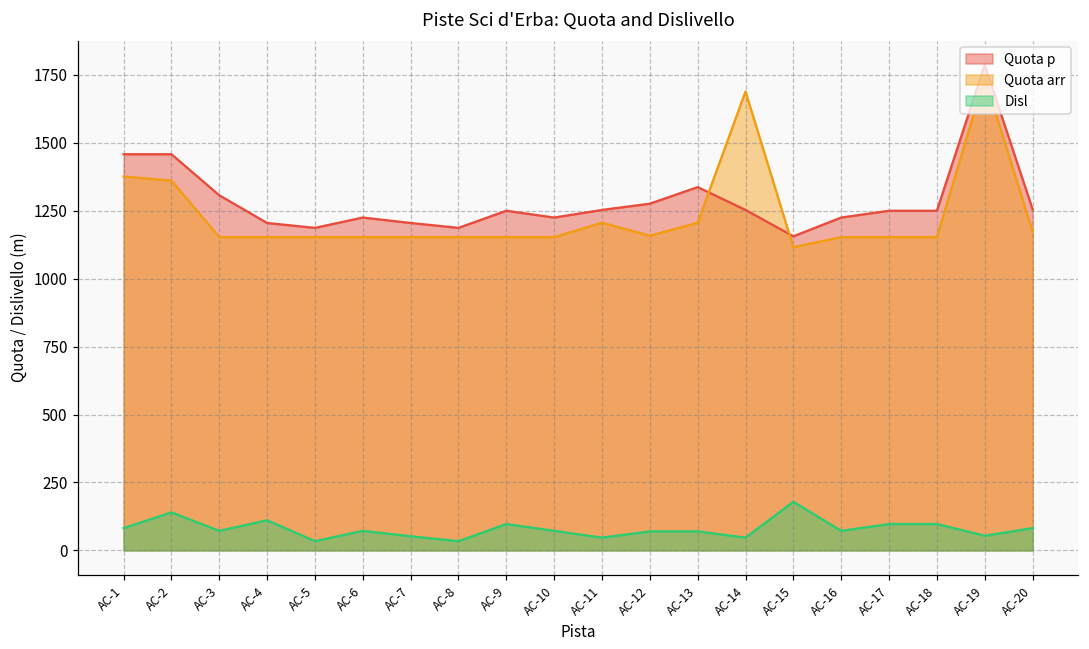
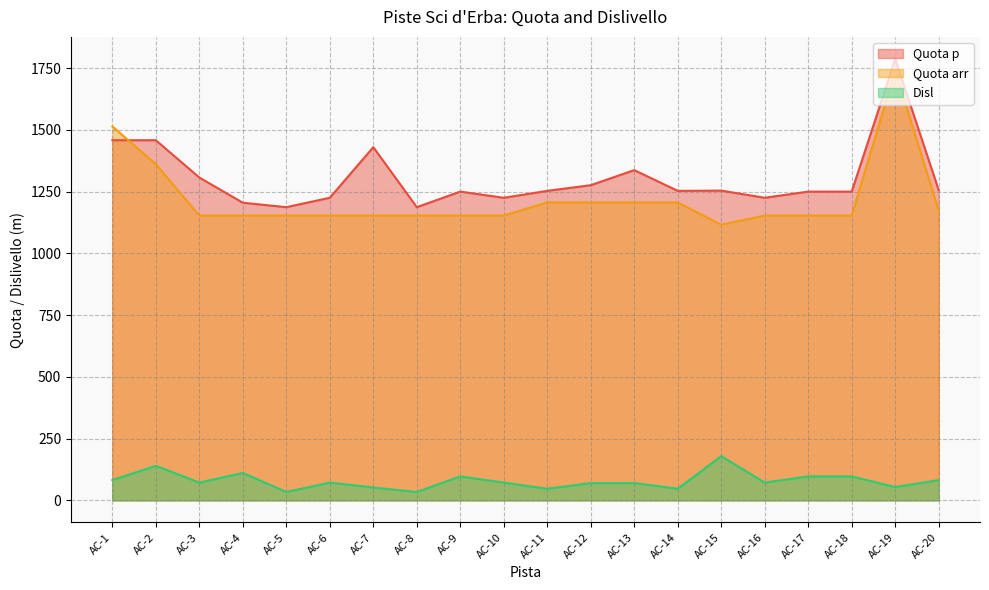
Quota arr, AC-1: 1380 -> 1510
Quota p, AC-7: 1210 -> 1430
Quota arr, AC-12: 1160 -> 1210
Quota arr, AC-14: 1690 -> 1210
Quota p, AC-15: 1160 -> 1250
